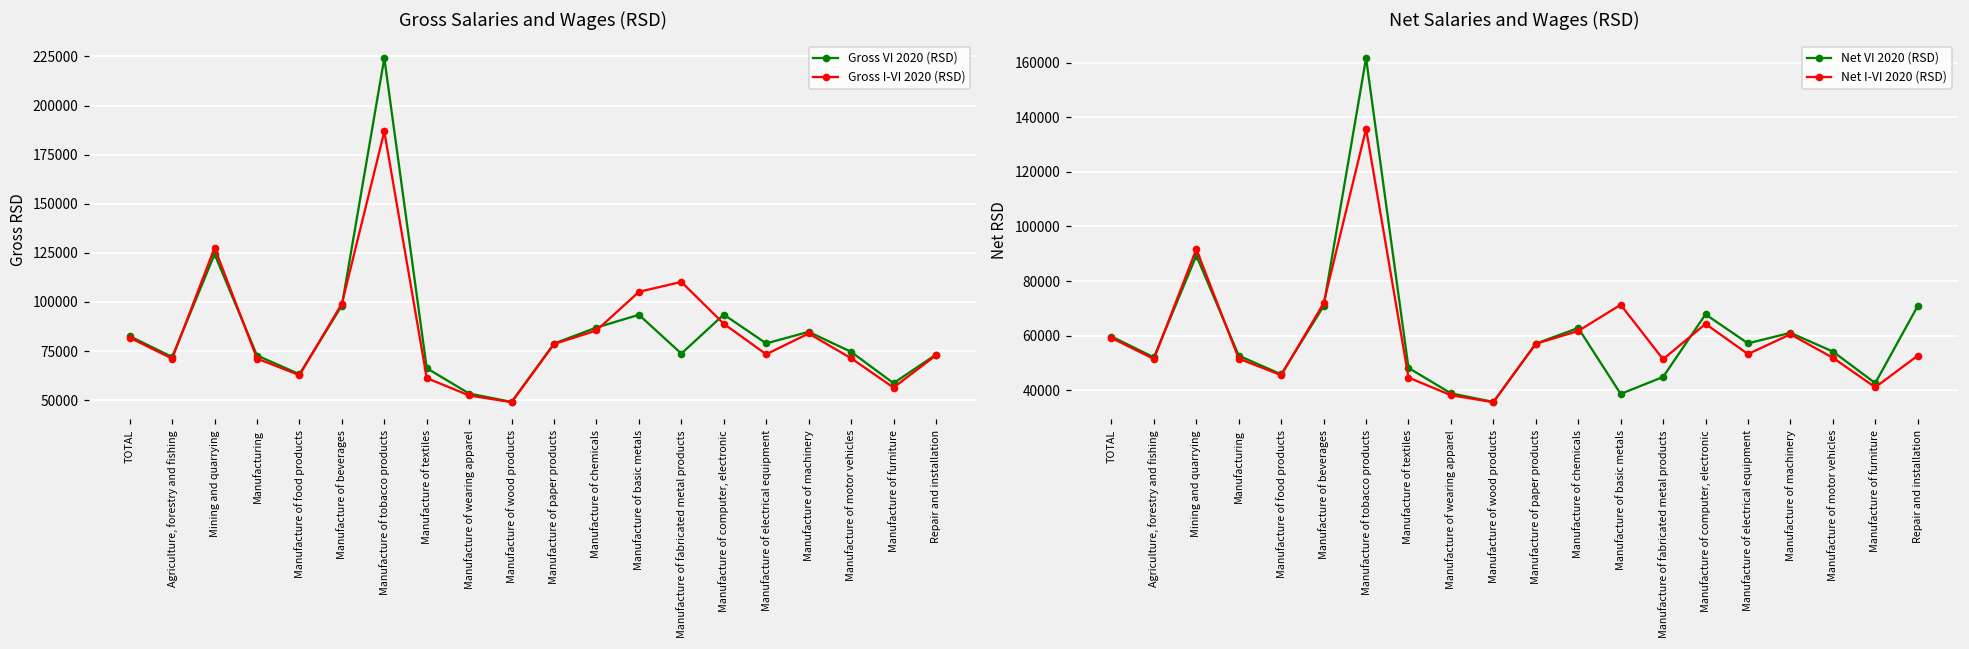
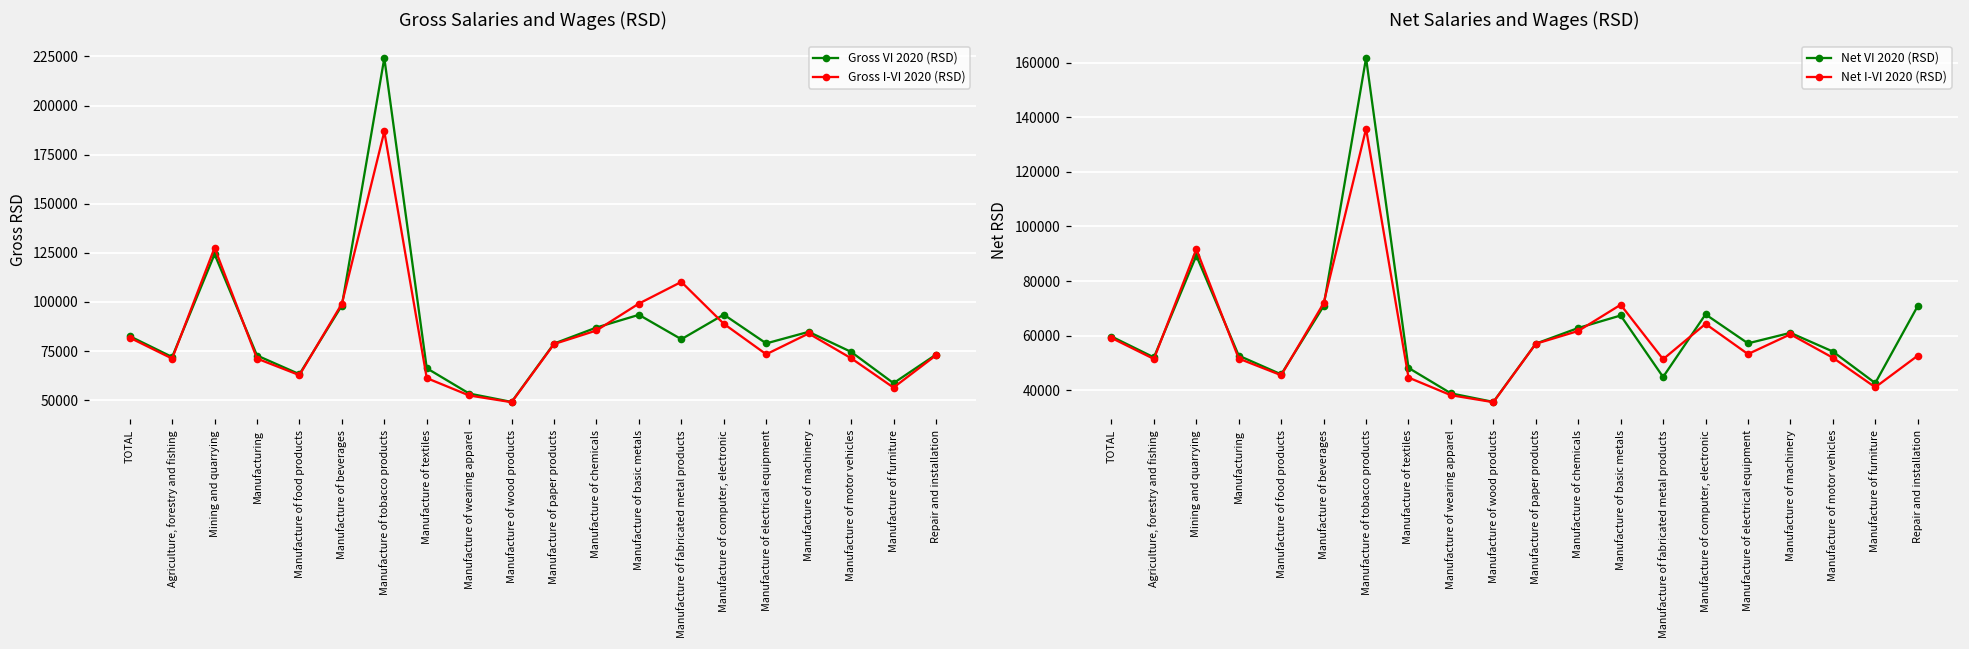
Gross Salaries and Wages (RSD), Gross I-VI 2020 (RSD), Manufacture of basic metals: 105000 -> 99000
Gross Salaries and Wages (RSD), Gross VI 2020 (RSD), Manufacture of fabricated metal products: 74000 -> 81000
Net Salaries and Wages (RSD), Net VI 2020 (RSD), Manufacture of basic metals: 39000 -> 67000
